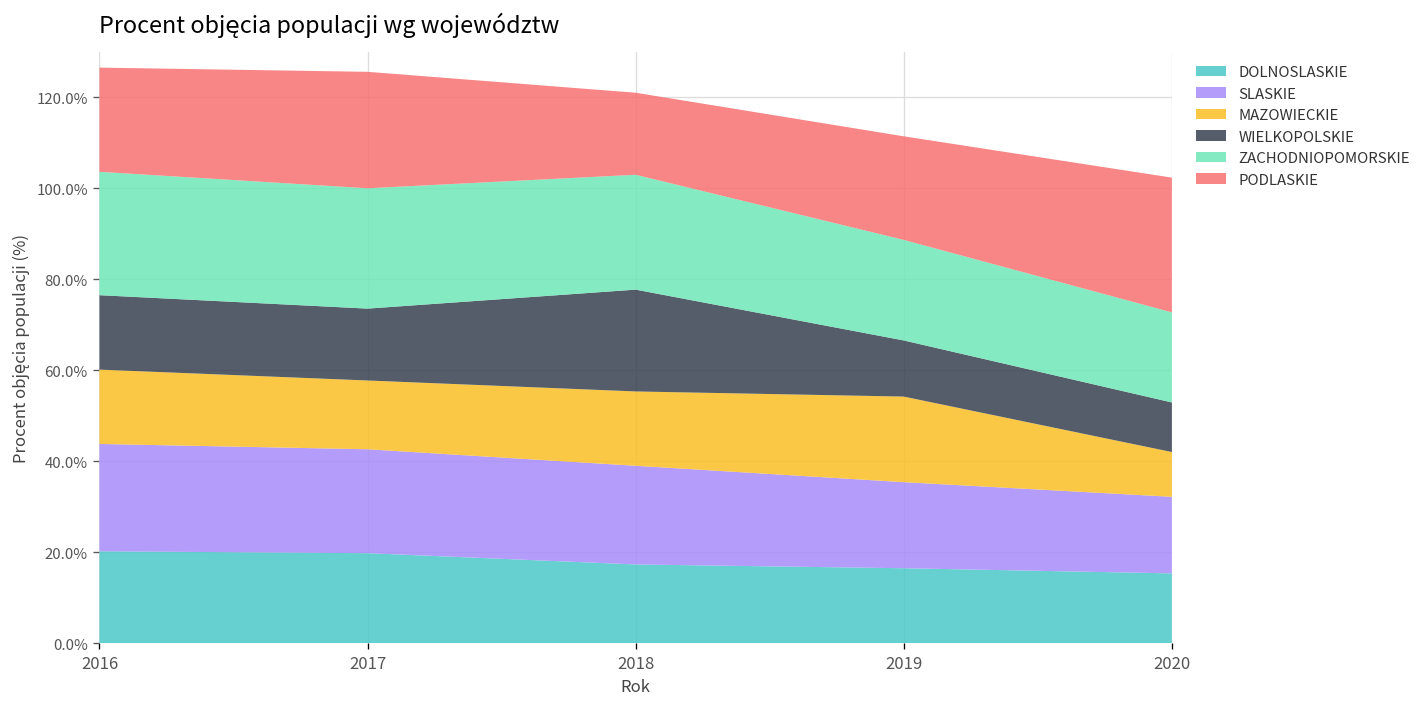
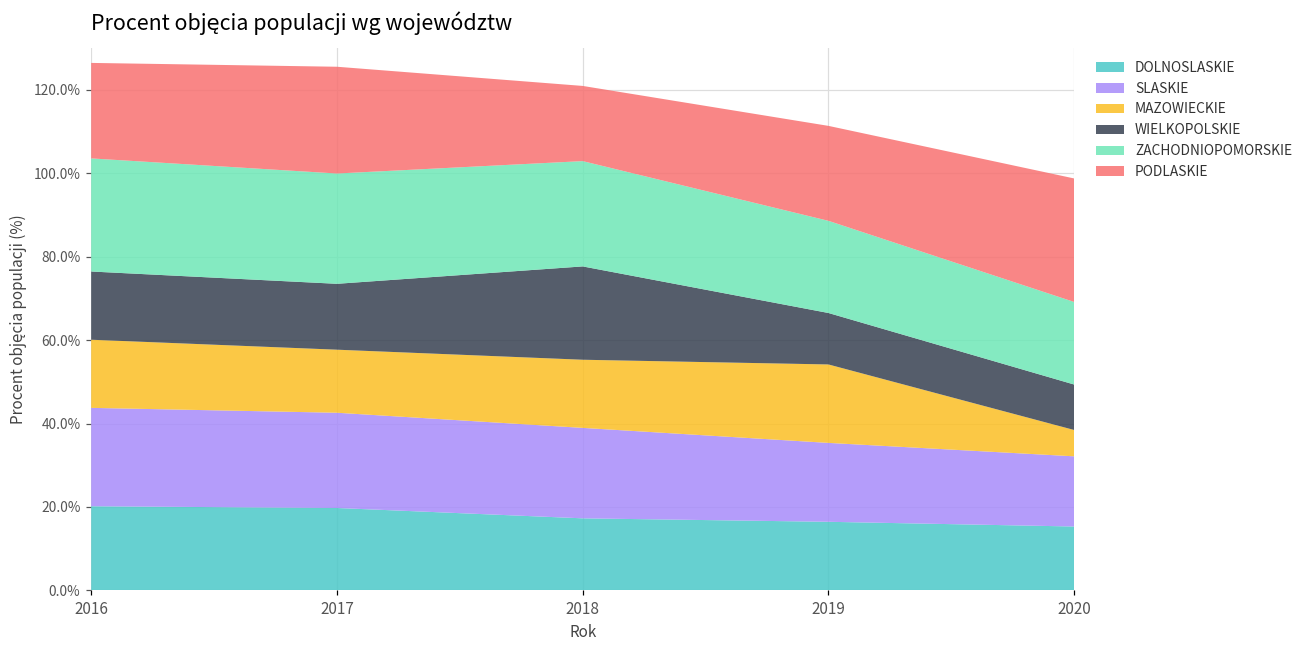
MAZOWIECKIE, 2020: 10% -> 6%
